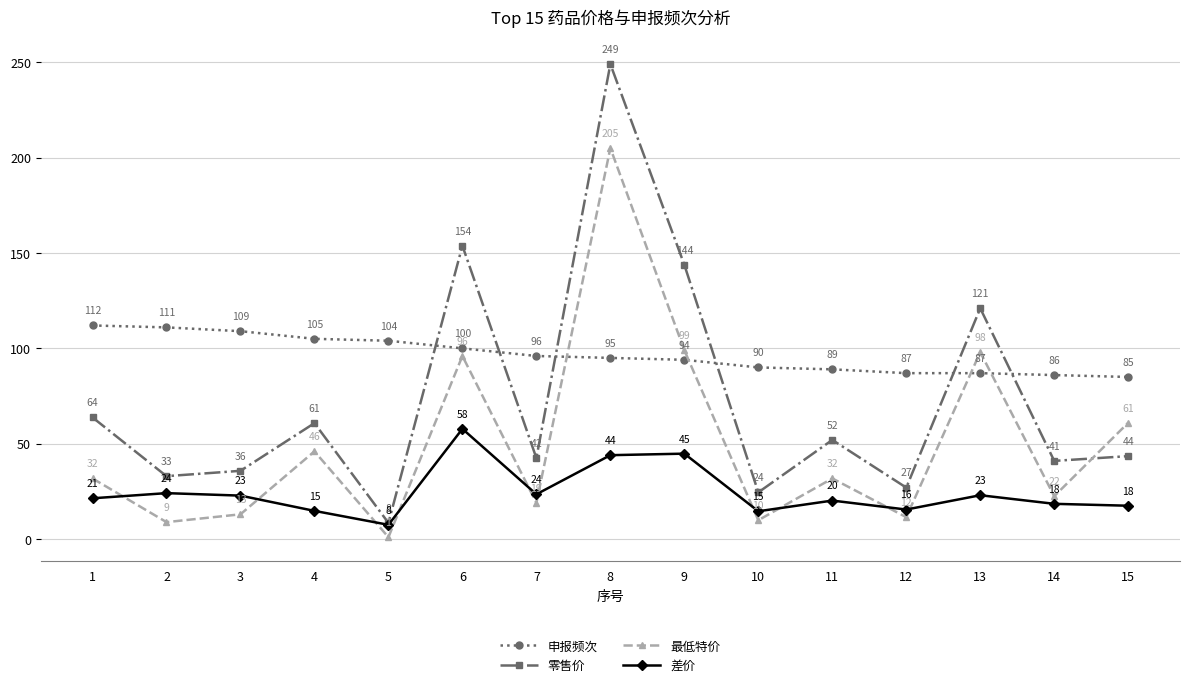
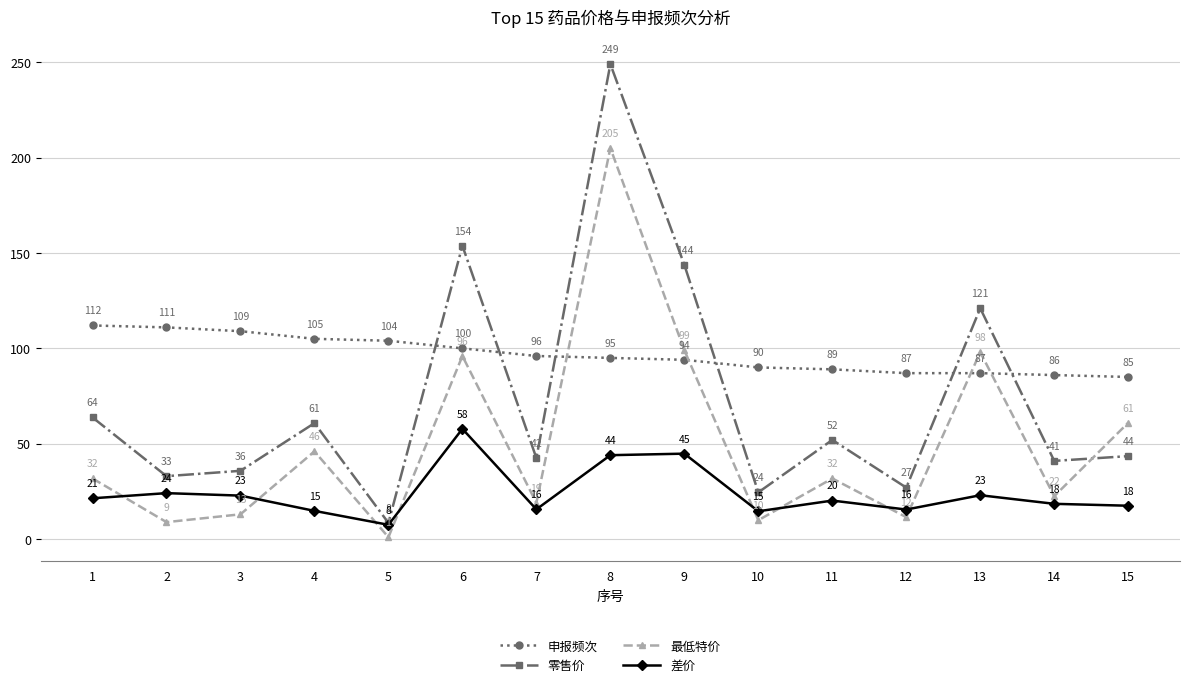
差价, 7: 24 -> 16
